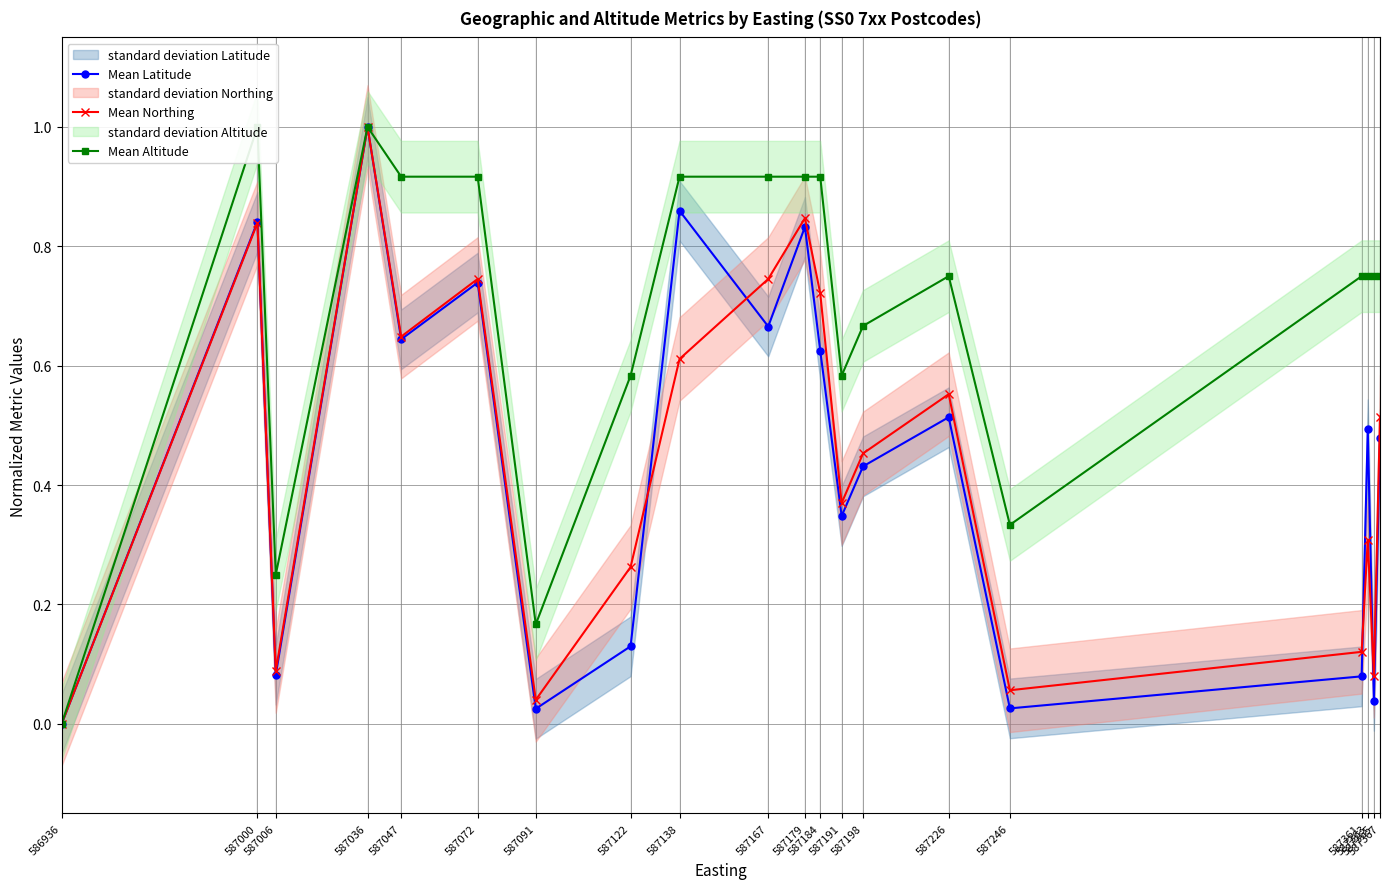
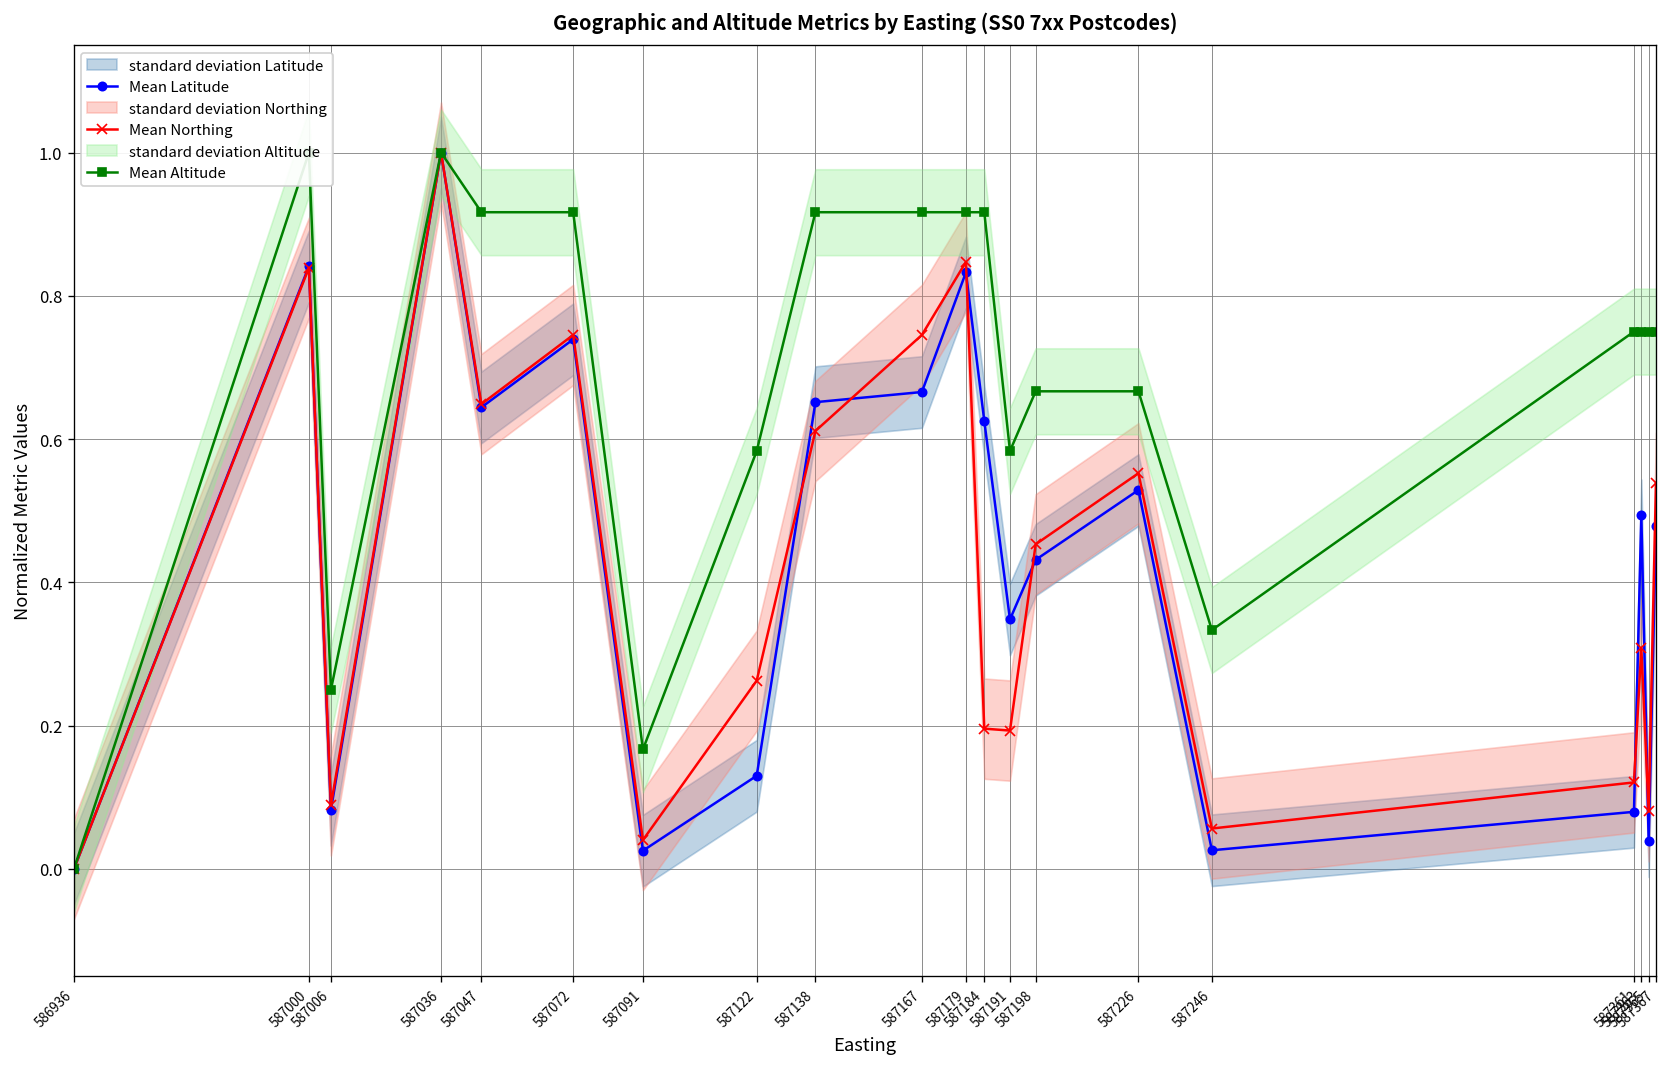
Mean Latitude, 587138: 0.86 -> 0.65
Mean Northing, 587184: 0.72 -> 0.20
Mean Northing, 587191: 0.37 -> 0.19
Mean Latitude, 587226: 0.51 -> 0.53
Mean Altitude, 587226: 0.75 -> 0.67
Mean Northing, 587367: 0.51 -> 0.54
